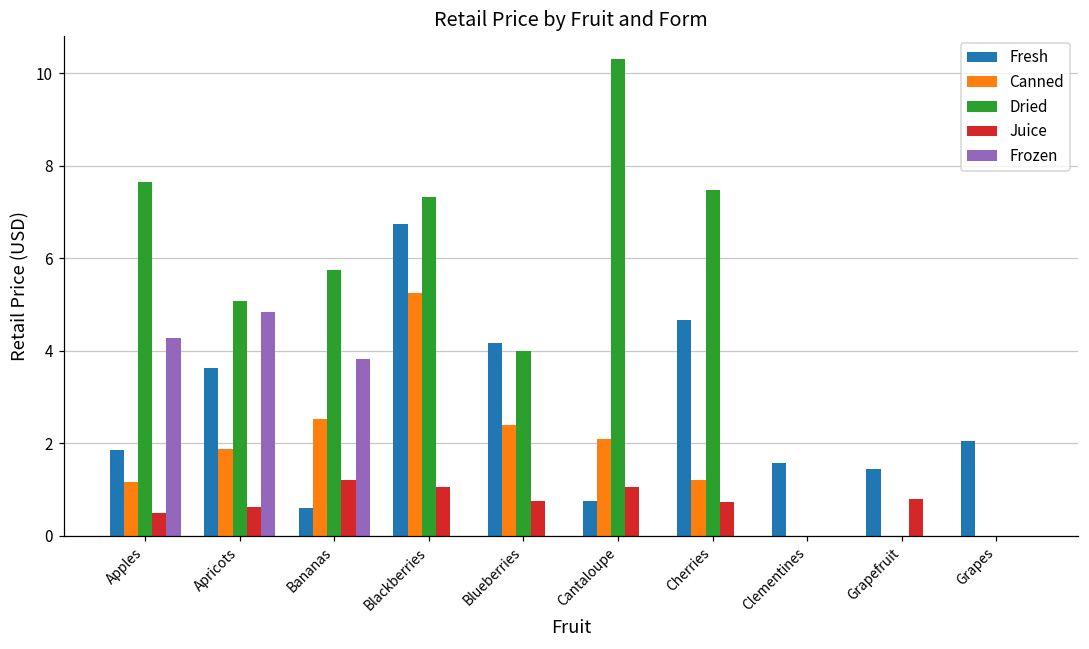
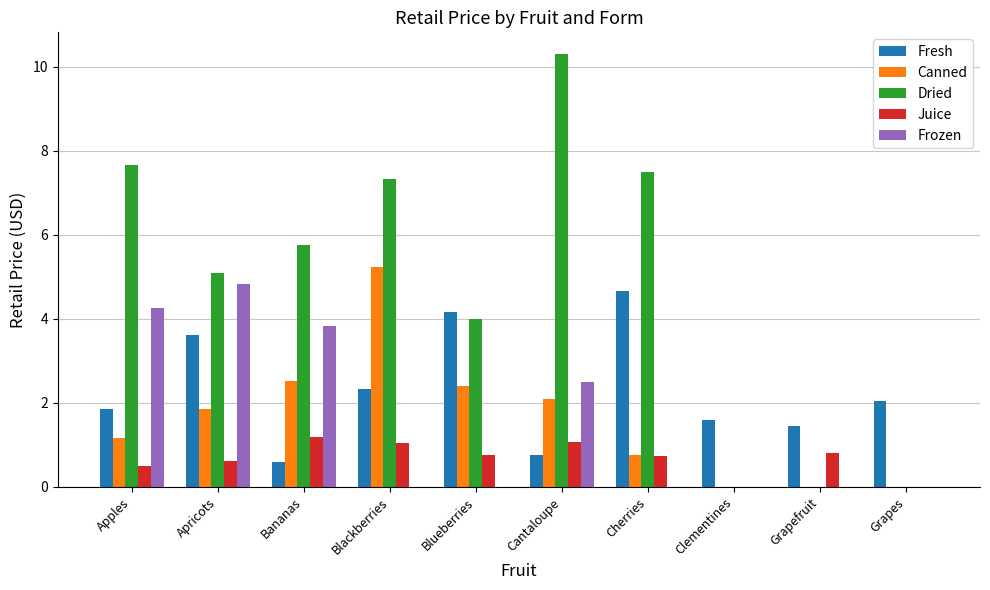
Fresh, Blackberries: 6.7 -> 2.3
Frozen, Cantaloupe: 0.0 -> 2.5
Canned, Cherries: 1.2 -> 0.8
